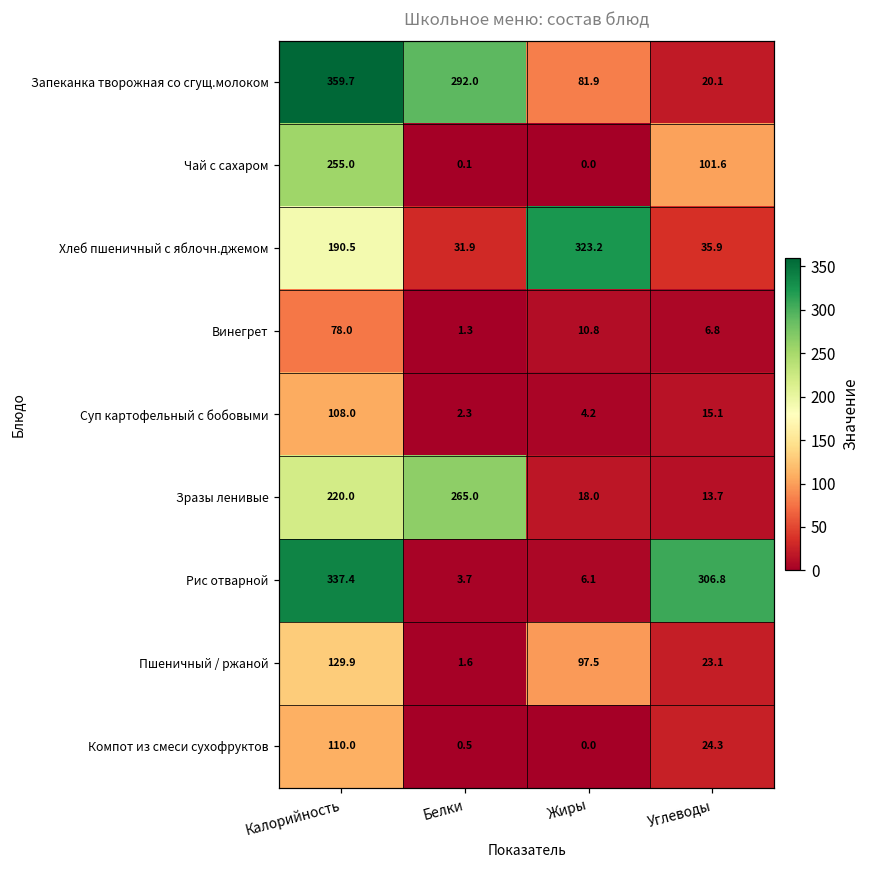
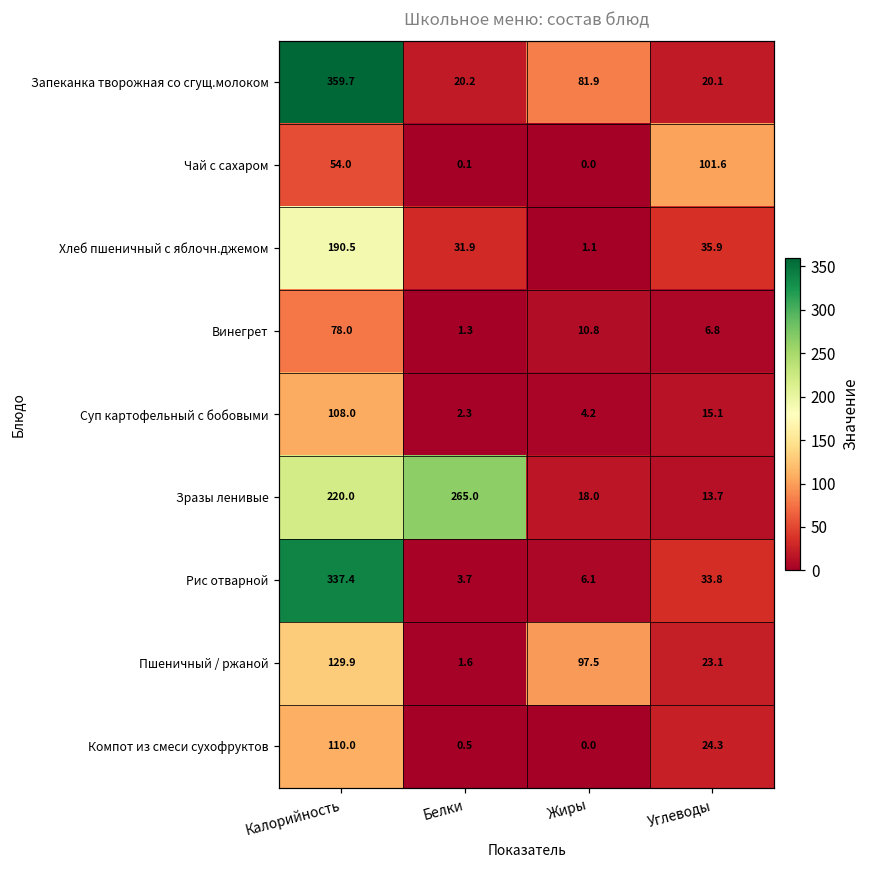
Запеканка творожная со сгущ.молоком, Белки: 292.0 -> 20.2
Чай с сахаром, Калорийность: 255.0 -> 54.0
Хлеб пшеничный с яблочн.джемом, Жиры: 323.2 -> 1.1
Рис отварной, Углеводы: 306.8 -> 33.8
